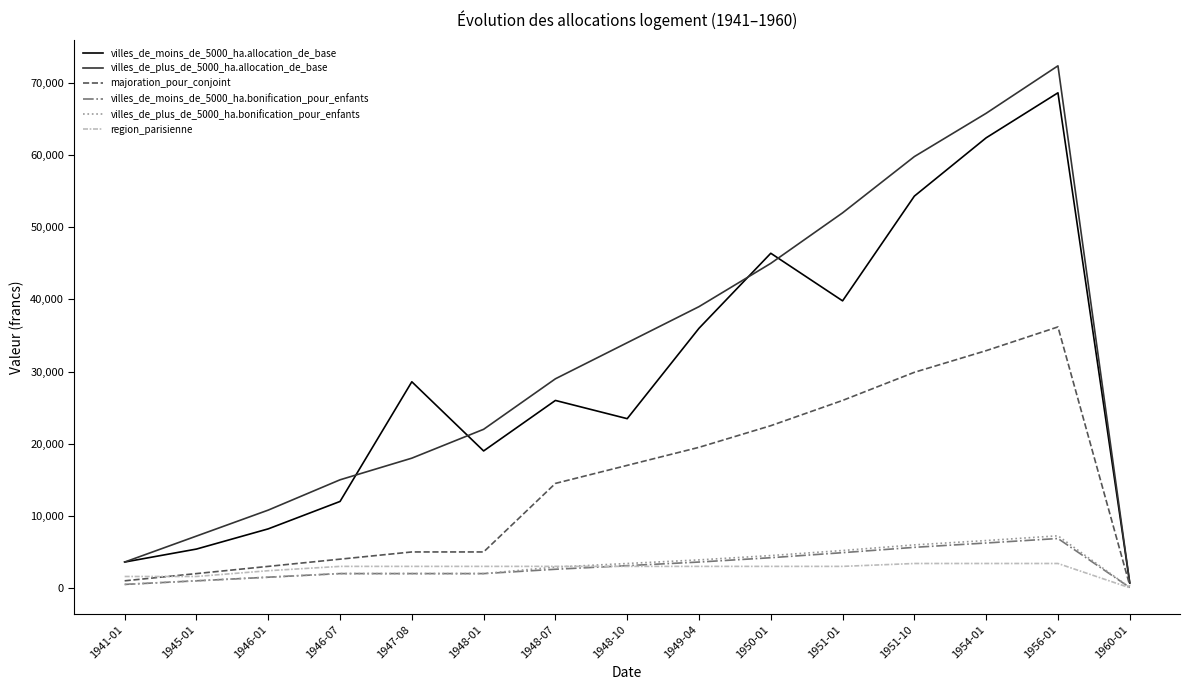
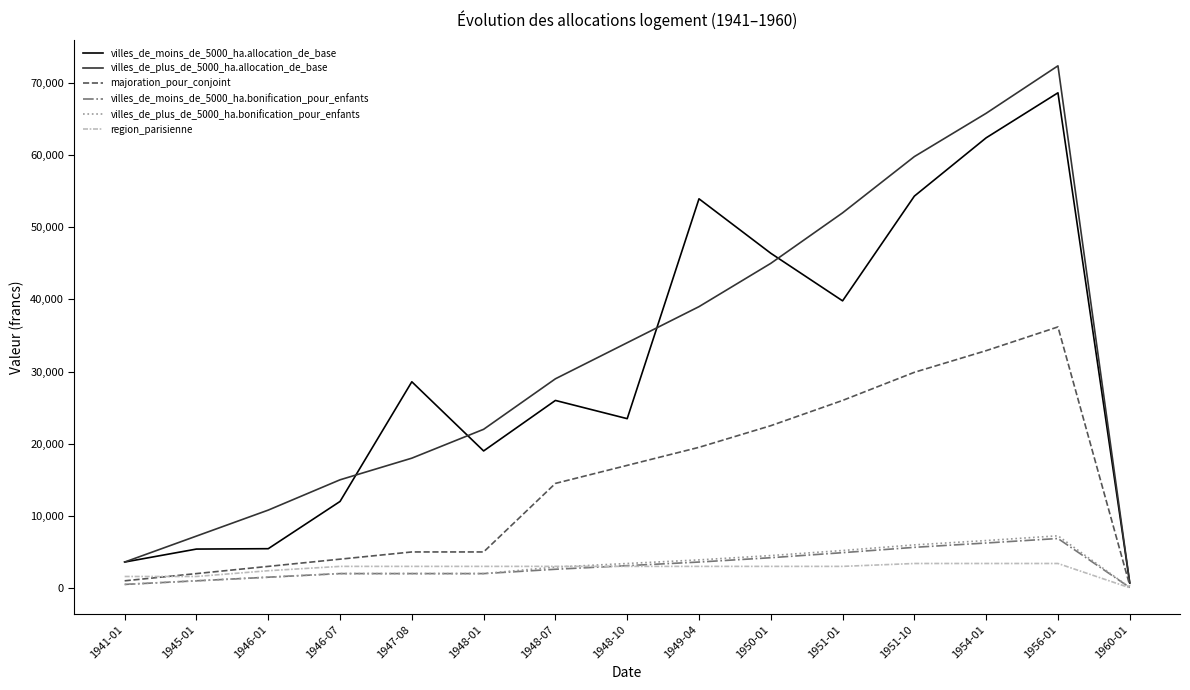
villes_de_moins_de_5000_ha.allocation_de_base, 1946-01: 8,000 -> 5,000
villes_de_moins_de_5000_ha.allocation_de_base, 1949-04: 36,000 -> 54,000
